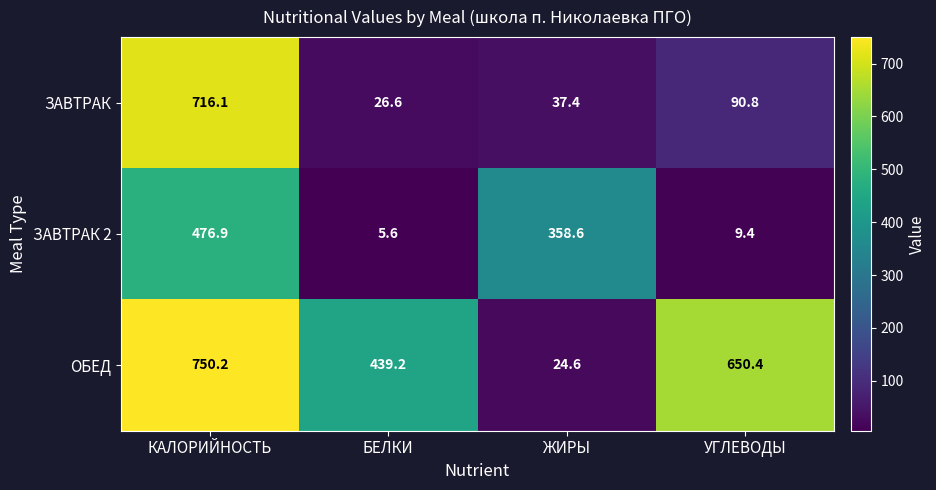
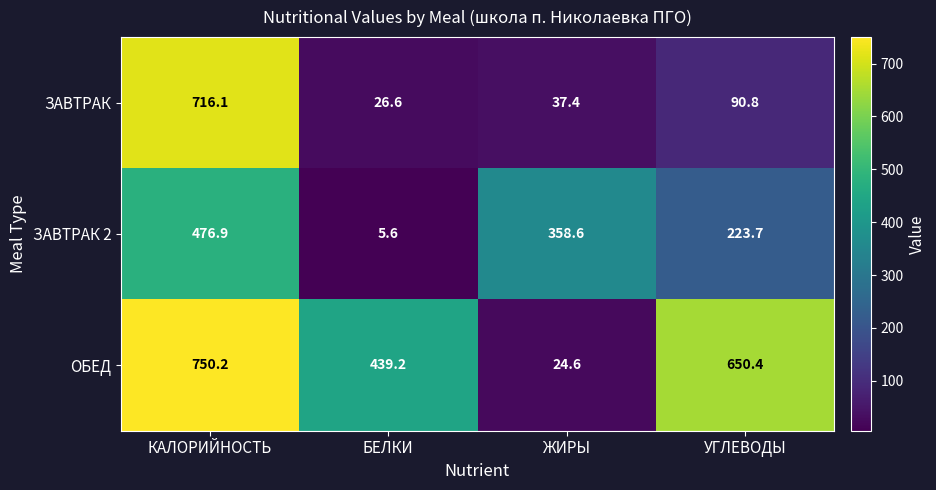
ЗАВТРАК 2, УГЛЕВОДЫ: 9.4 -> 223.7
